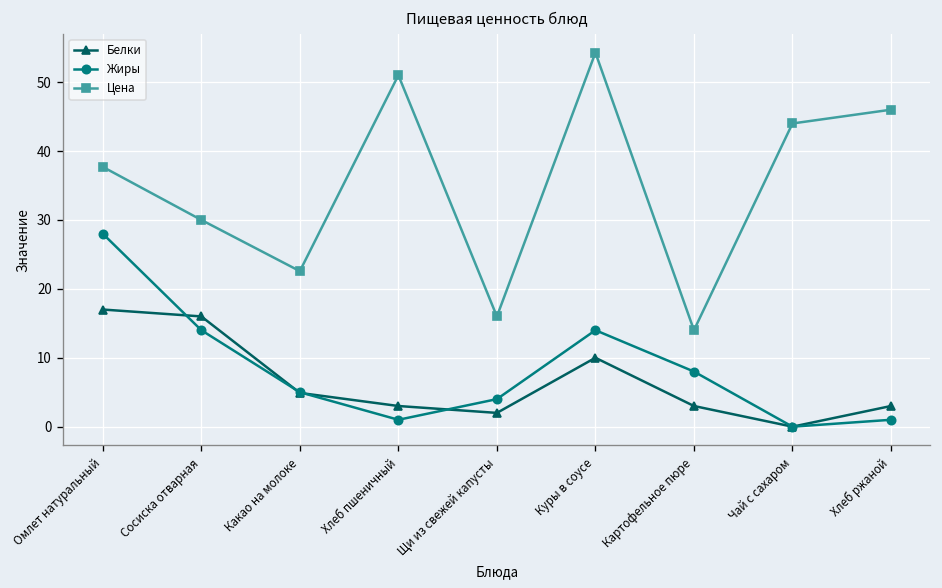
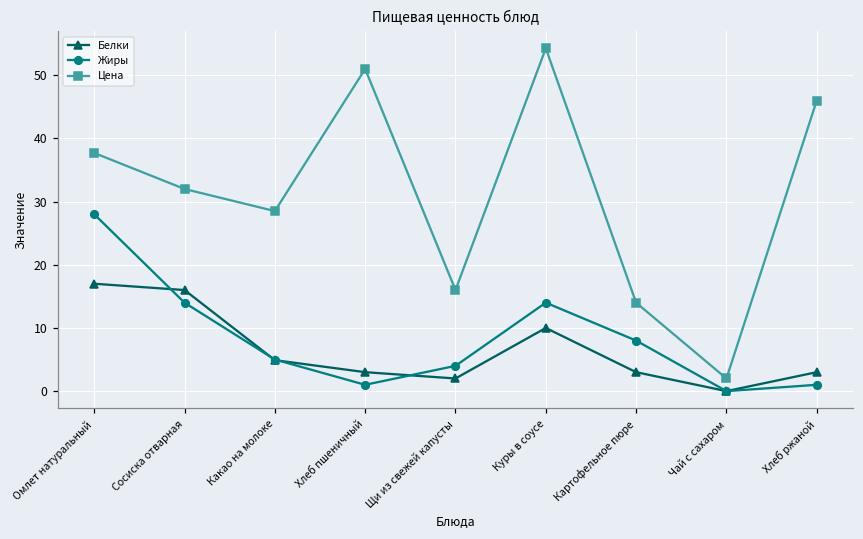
Цена, Сосиска отварная: 30 -> 32
Цена, Какао на молоке: 23 -> 29
Цена, Чай с сахаром: 44 -> 2
